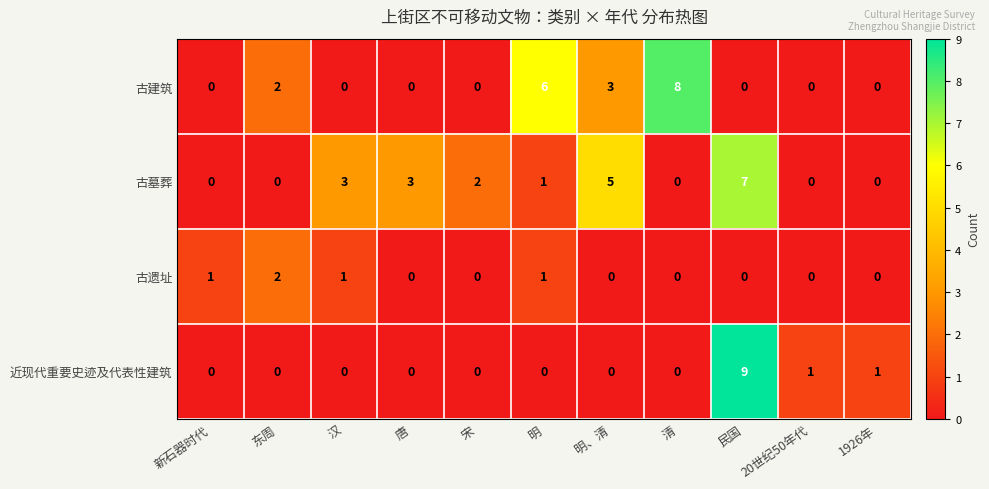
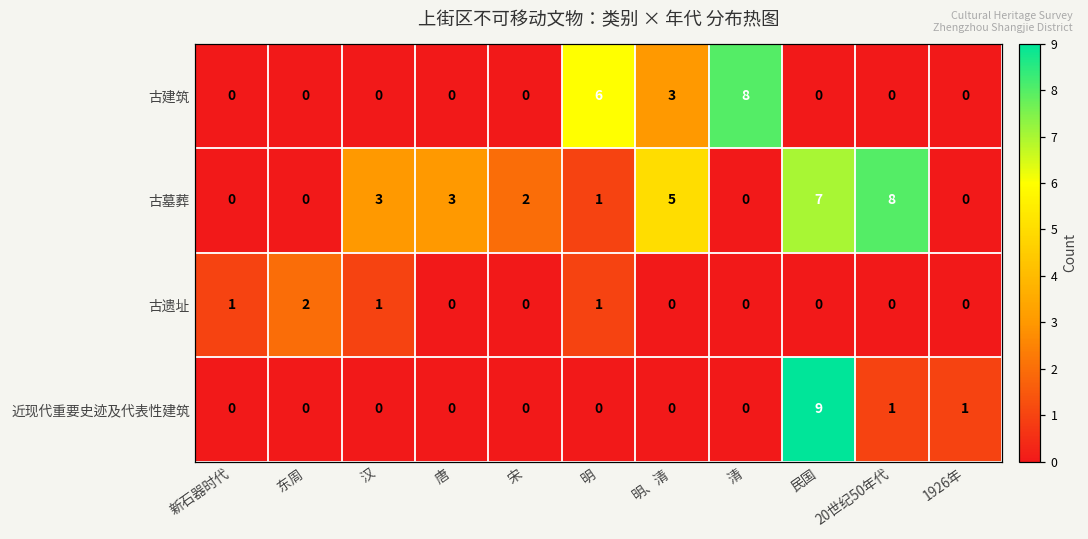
古建筑, 东周: 2 -> 0
古墓葬, 20世纪50年代: 0 -> 8
